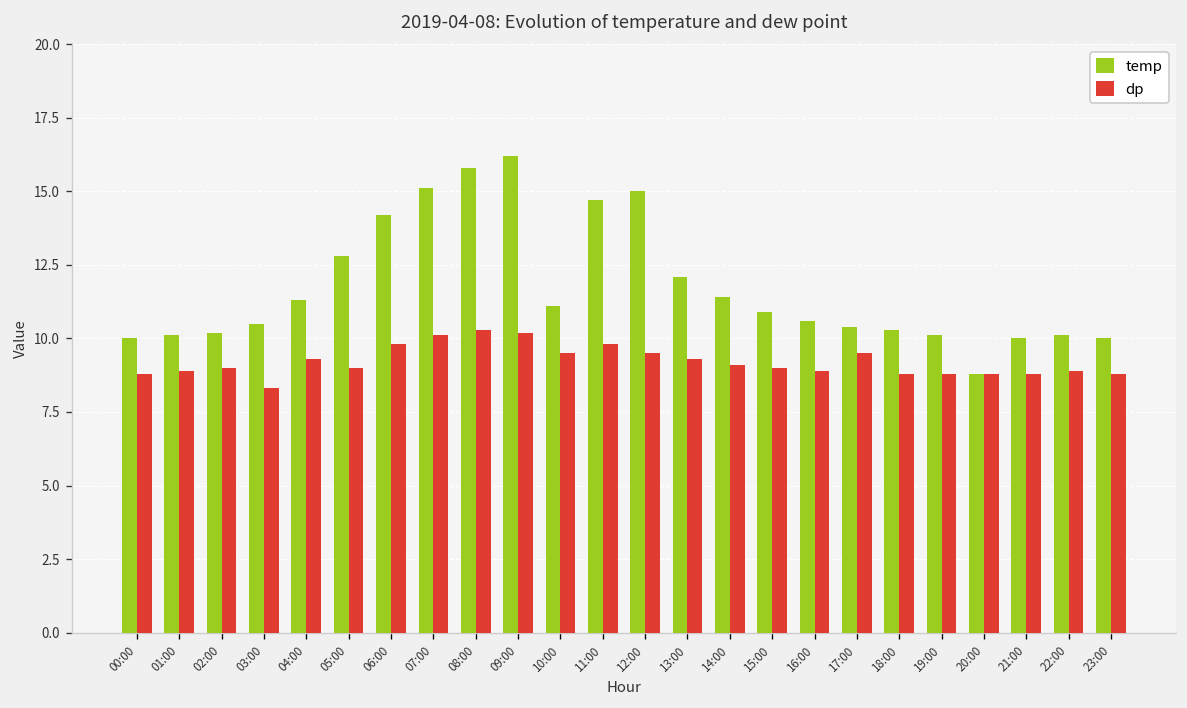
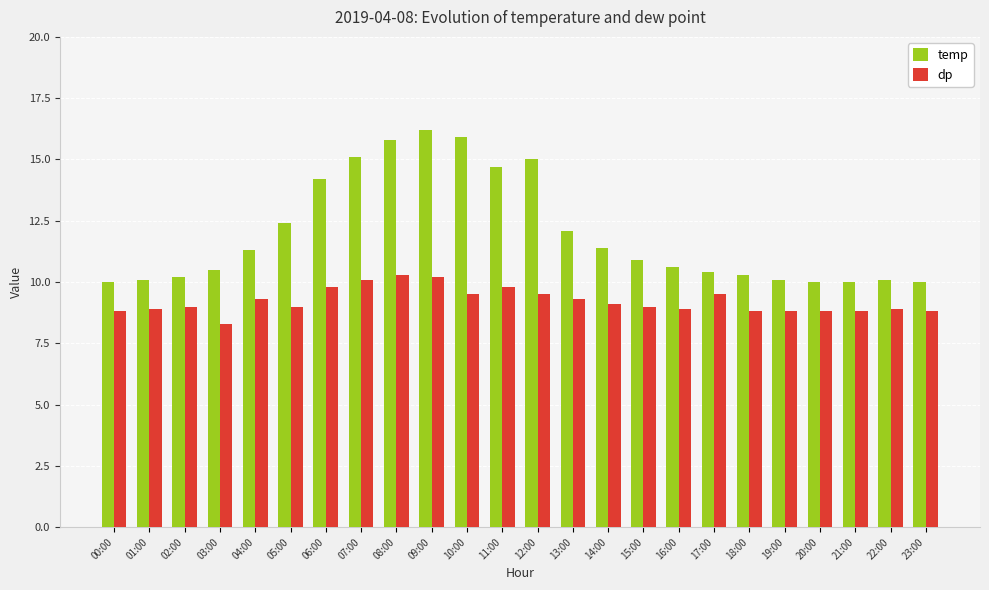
temp, 05:00: 12.8 -> 12.4
temp, 10:00: 11.1 -> 15.9
temp, 20:00: 8.8 -> 10.0
